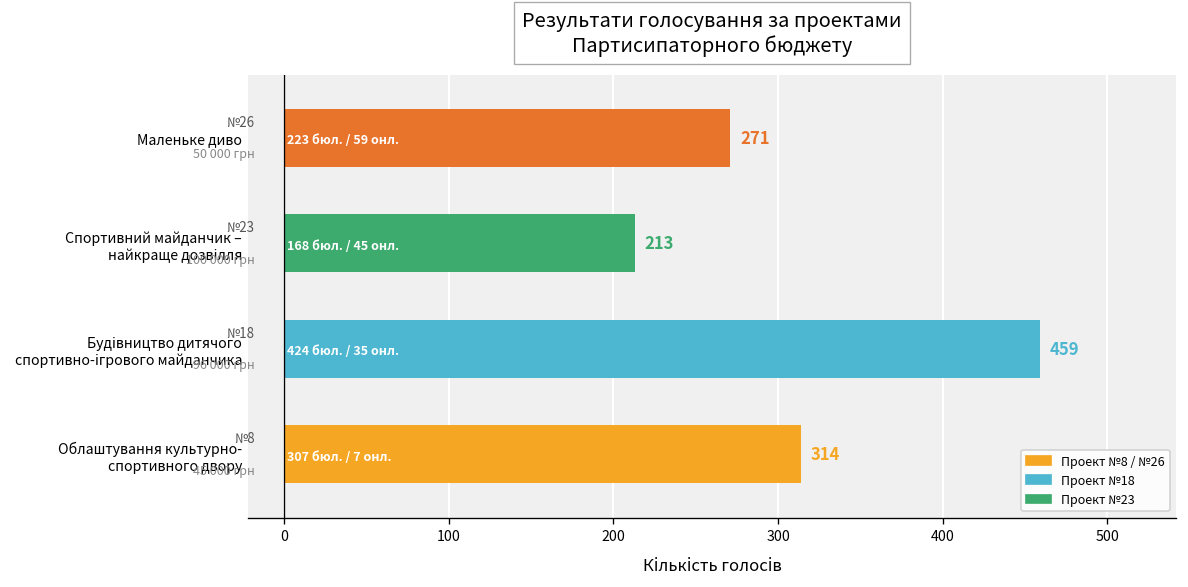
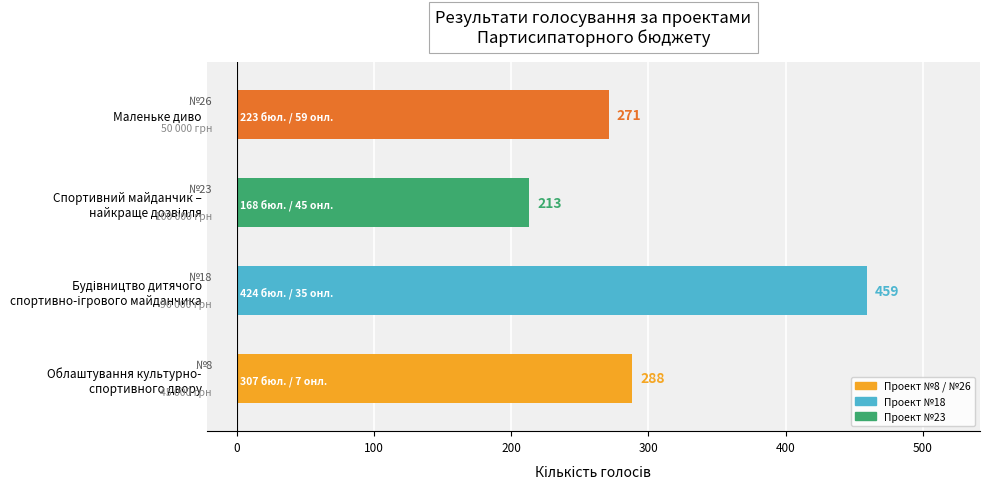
Облаштування культурно- спортивного двору: 314 -> 288
